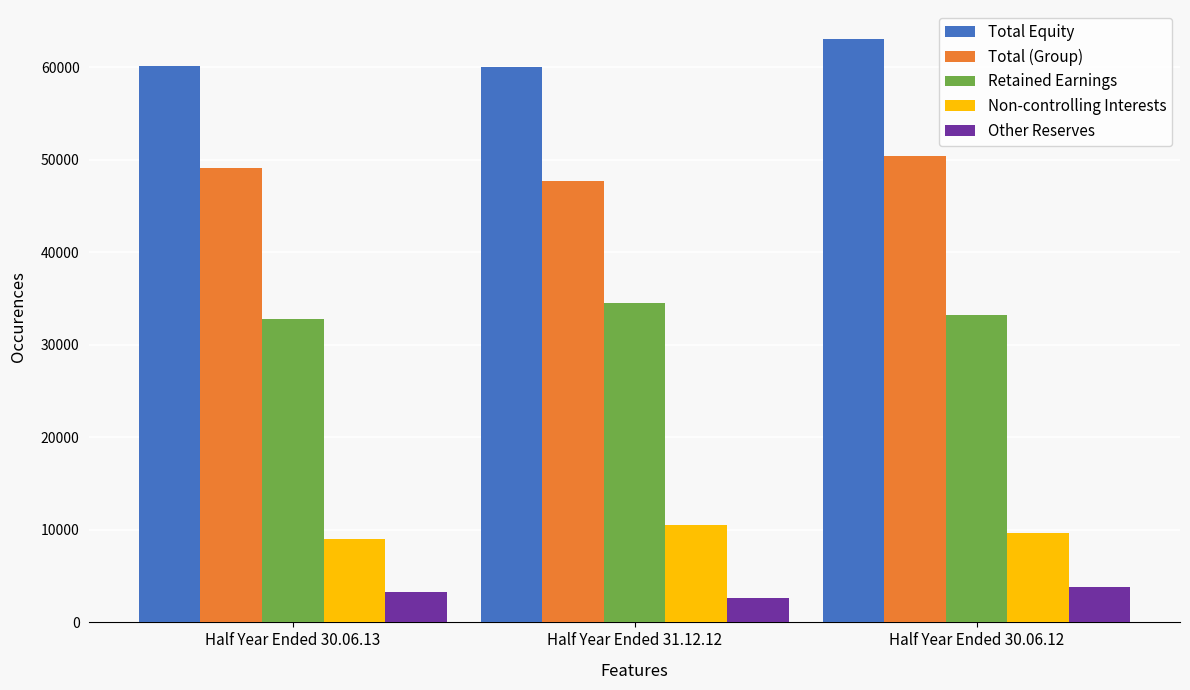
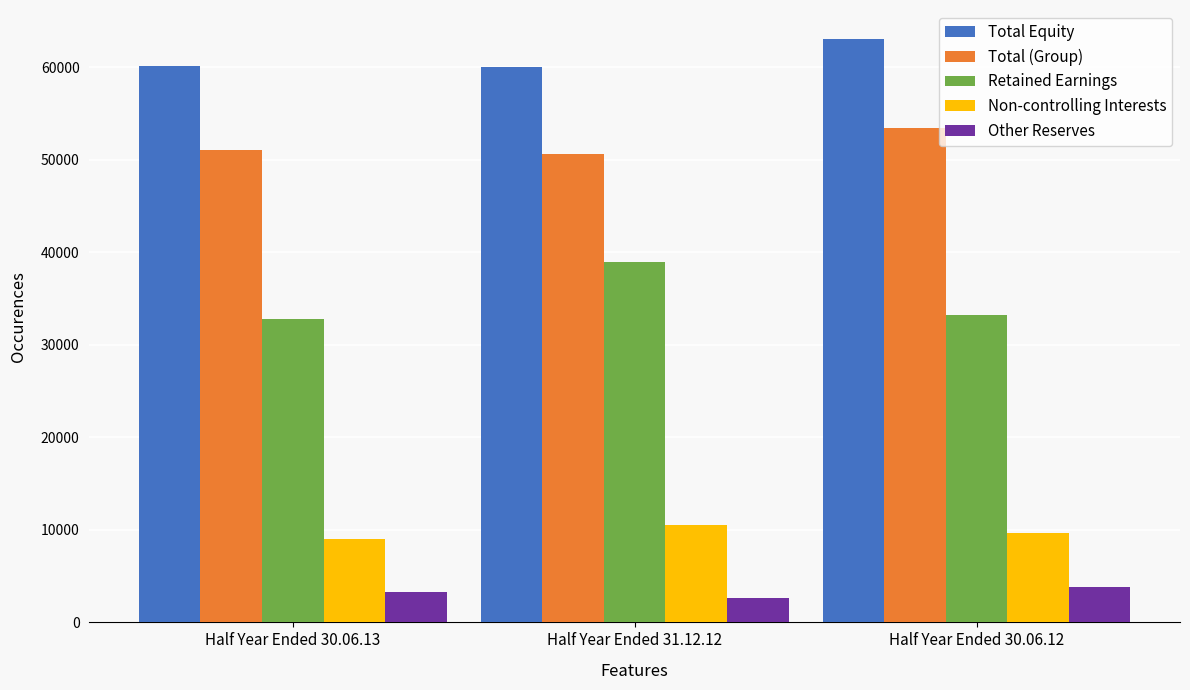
Total (Group), Half Year Ended 30.06.13: 49000 -> 51000
Total (Group), Half Year Ended 31.12.12: 48000 -> 51000
Retained Earnings, Half Year Ended 31.12.12: 34000 -> 39000
Total (Group), Half Year Ended 30.06.12: 50000 -> 53000
